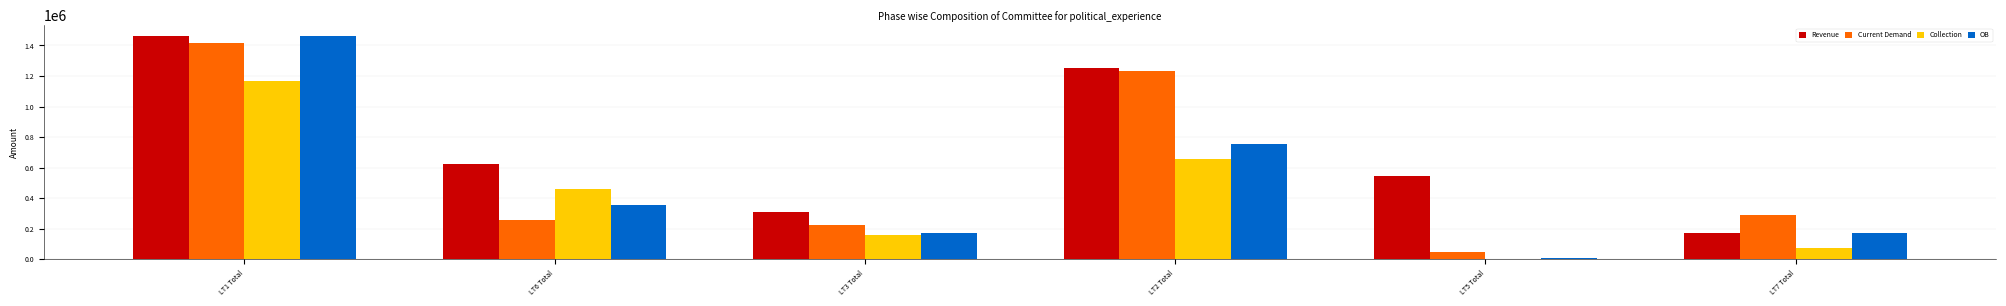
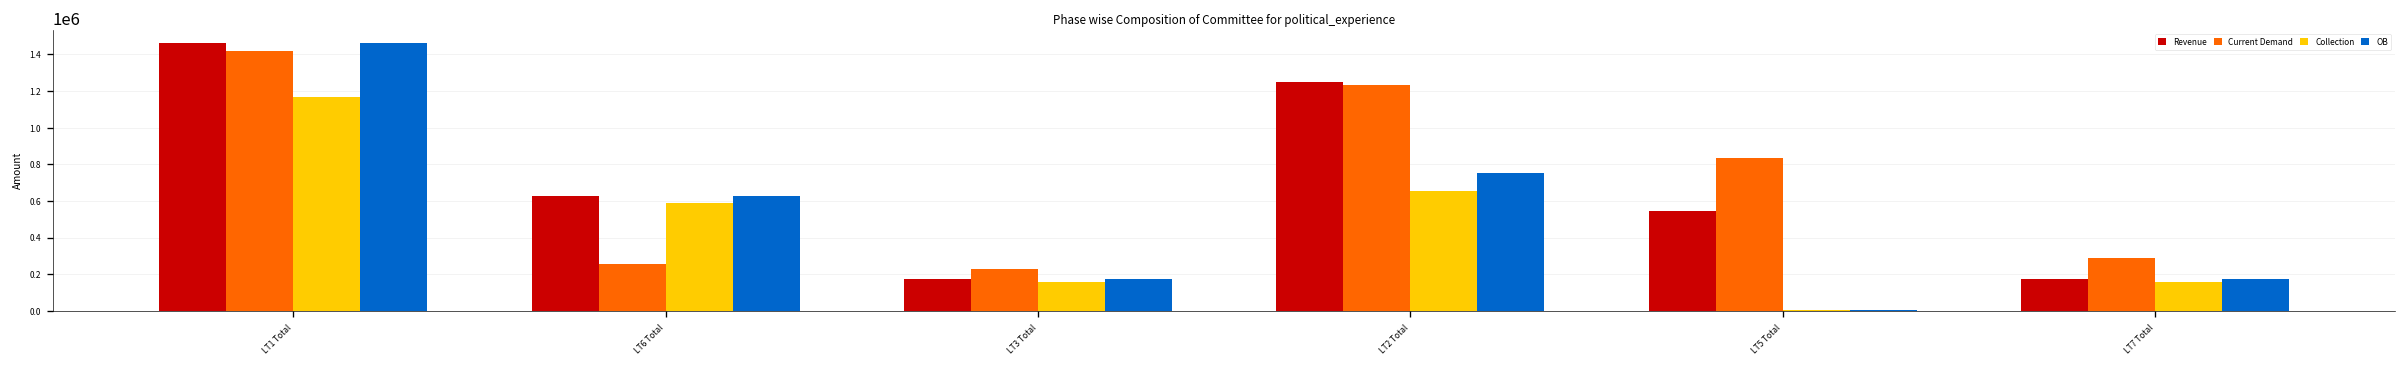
Collection, LT6 Total: 460000 -> 590000
OB, LT6 Total: 350000 -> 620000
Revenue, LT3 Total: 310000 -> 170000
Current Demand, LT5 Total: 50000 -> 830000
Collection, LT7 Total: 70000 -> 160000
